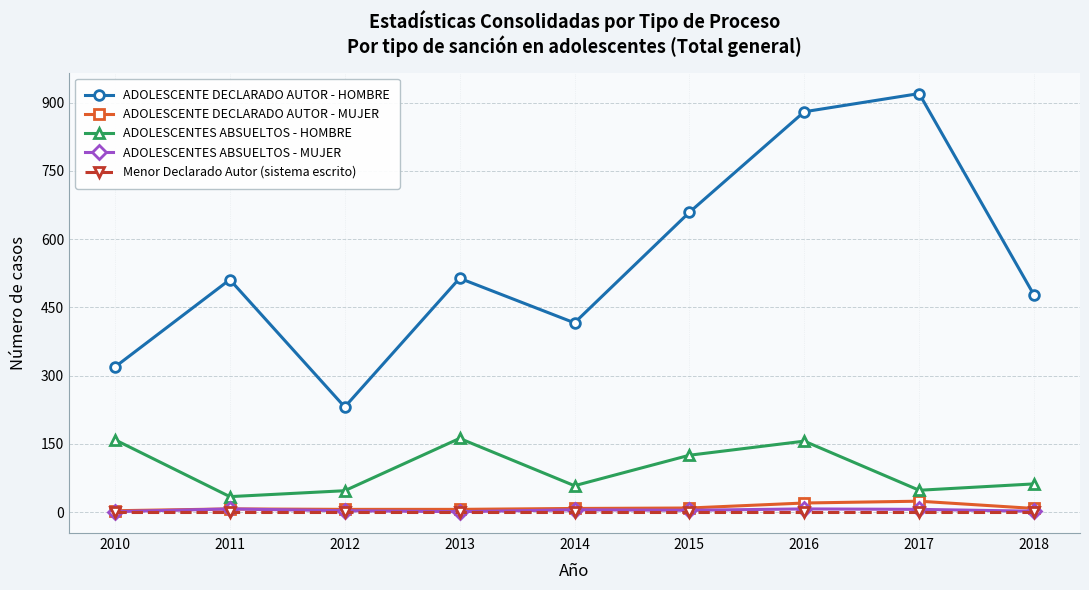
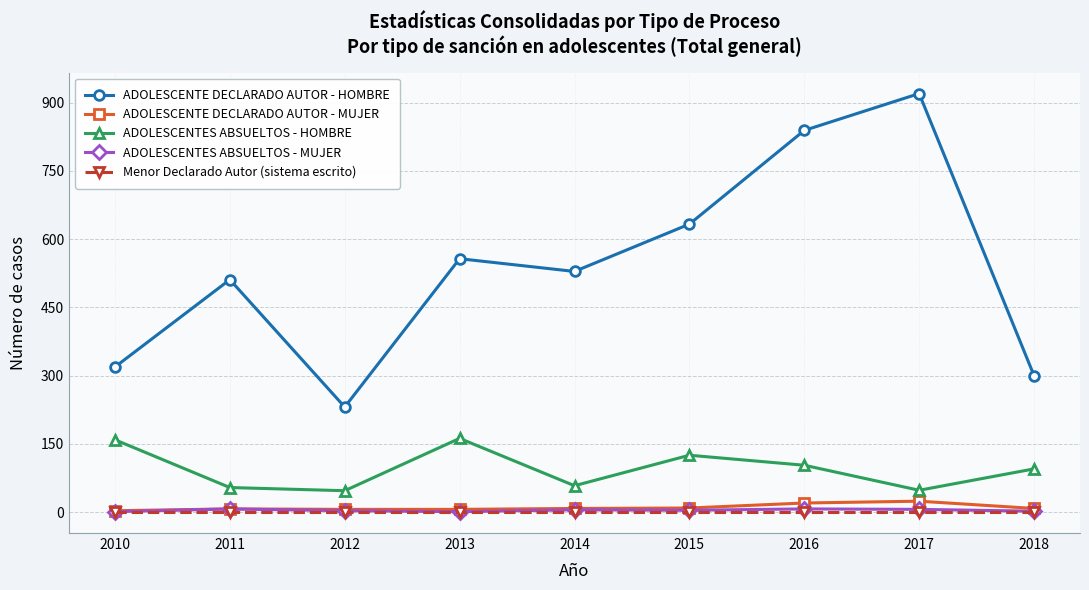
ADOLESCENTES ABSUELTOS - HOMBRE, 2011: 30 -> 50
ADOLESCENTE DECLARADO AUTOR - HOMBRE, 2013: 510 -> 560
ADOLESCENTE DECLARADO AUTOR - HOMBRE, 2014: 420 -> 530
ADOLESCENTE DECLARADO AUTOR - HOMBRE, 2015: 660 -> 630
ADOLESCENTE DECLARADO AUTOR - HOMBRE, 2016: 880 -> 840
ADOLESCENTES ABSUELTOS - HOMBRE, 2016: 160 -> 100
ADOLESCENTE DECLARADO AUTOR - HOMBRE, 2018: 480 -> 300
ADOLESCENTES ABSUELTOS - HOMBRE, 2018: 60 -> 100
